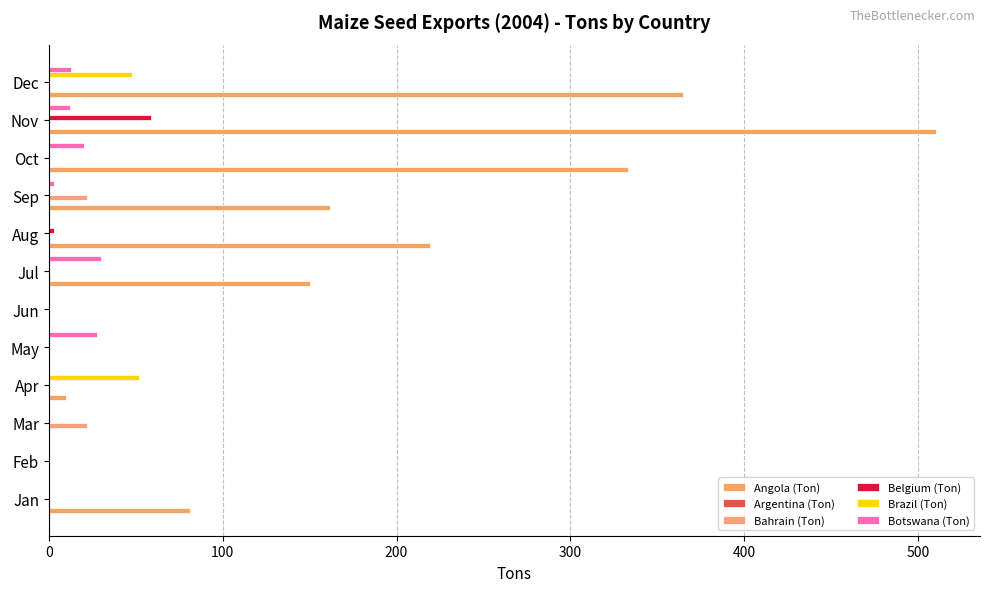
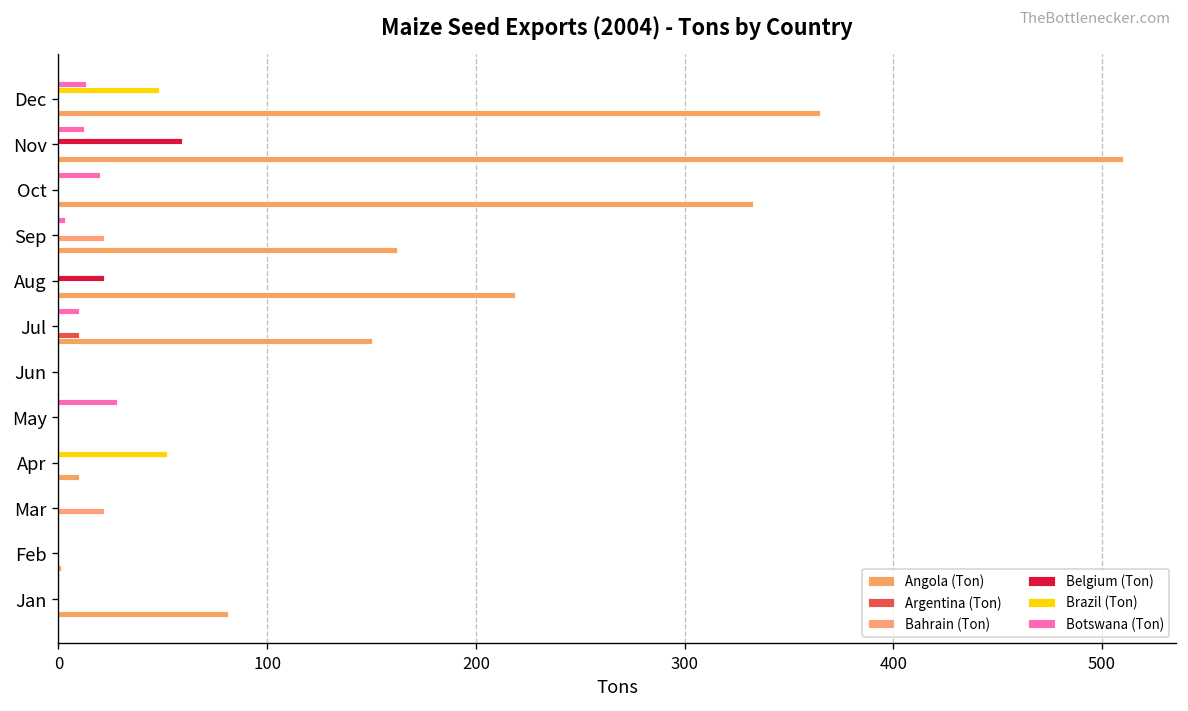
Belgium (Ton), Aug: 3 -> 22
Botswana (Ton), Jul: 30 -> 10
Argentina (Ton), Jul: 1 -> 10
